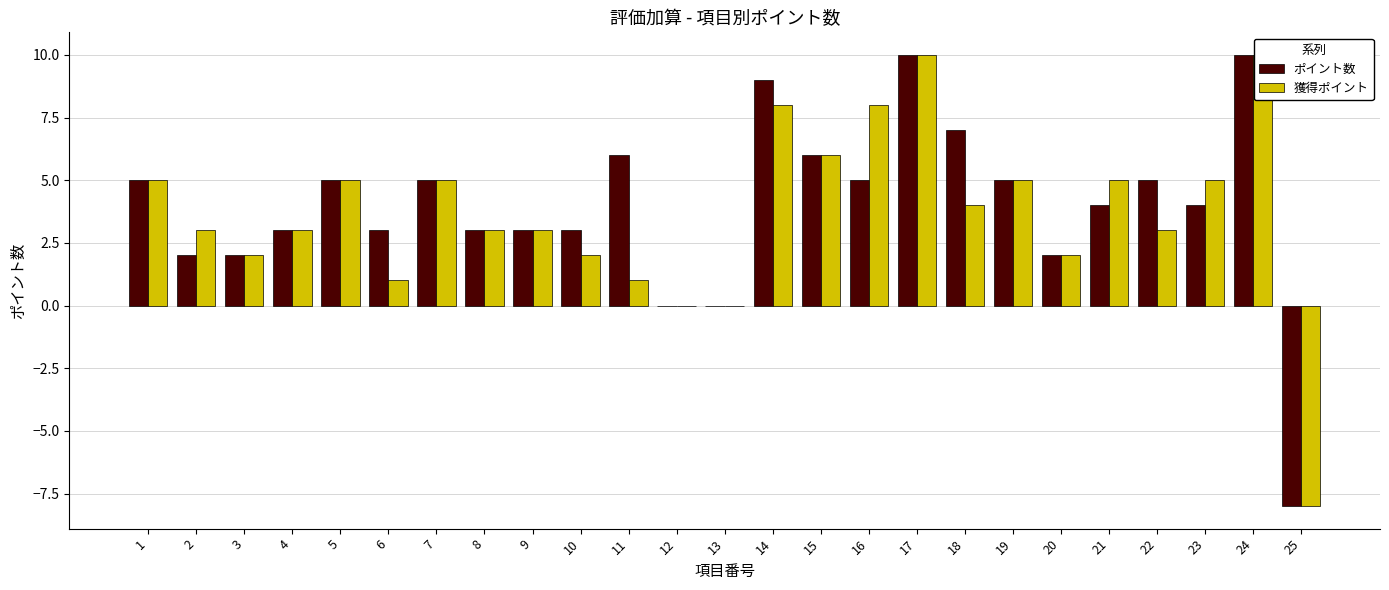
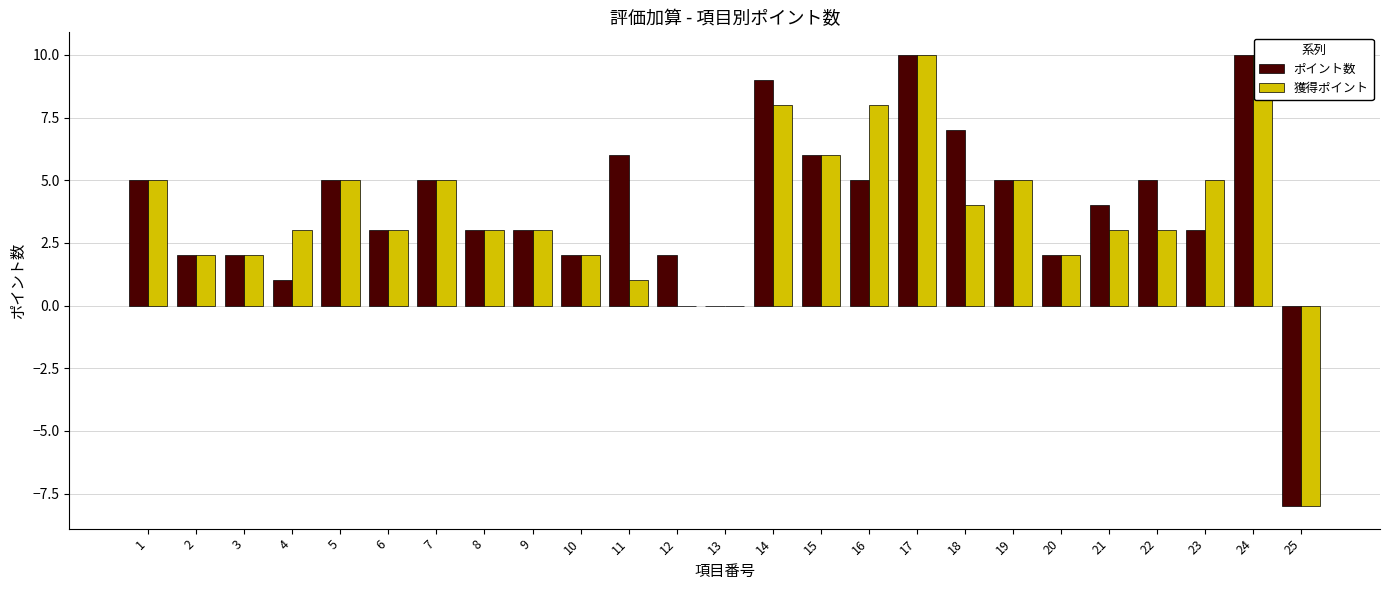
獲得ポイント, 2: 3 -> 2
ポイント数, 4: 3 -> 1
獲得ポイント, 6: 1 -> 3
ポイント数, 10: 3 -> 2
ポイント数, 12: 0 -> 2
獲得ポイント, 21: 5 -> 3
ポイント数, 23: 4 -> 3
